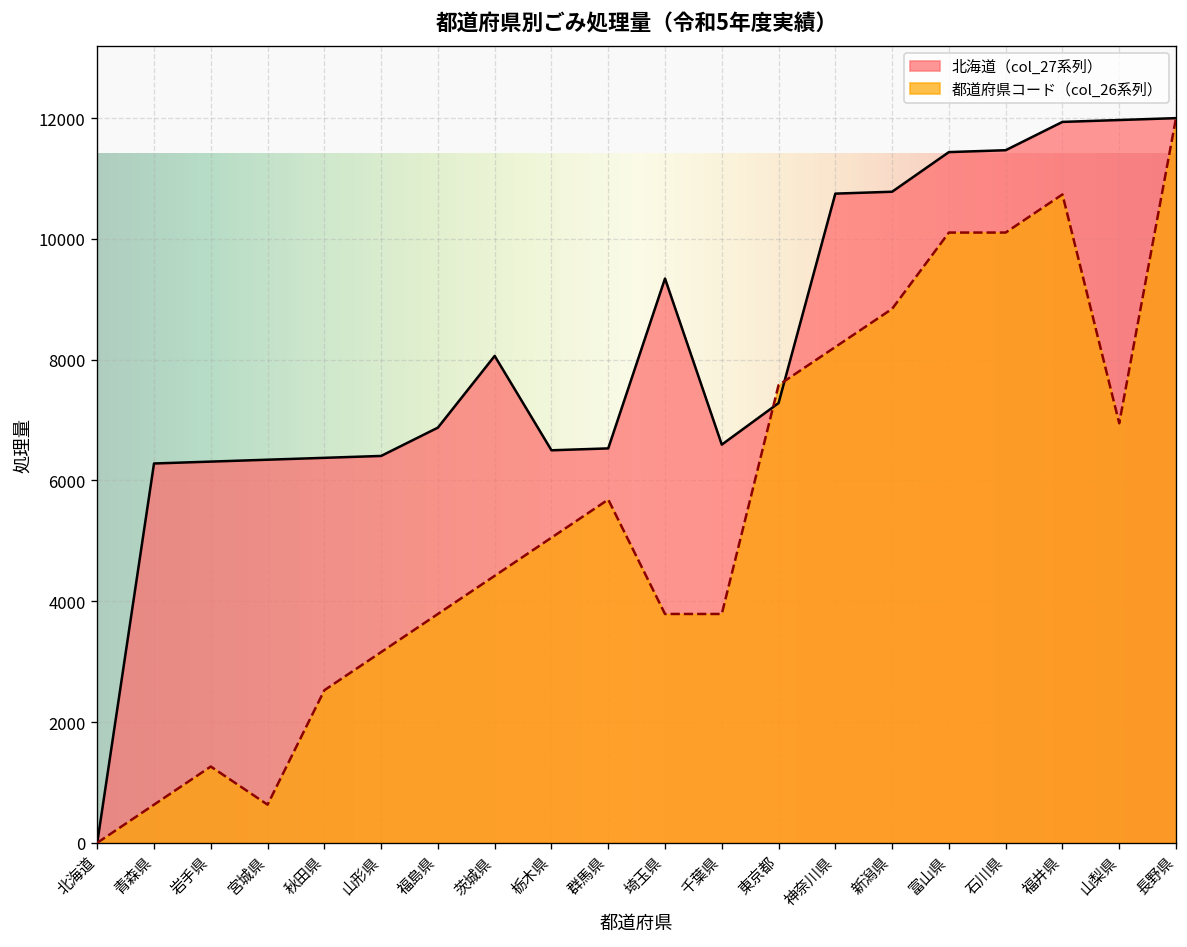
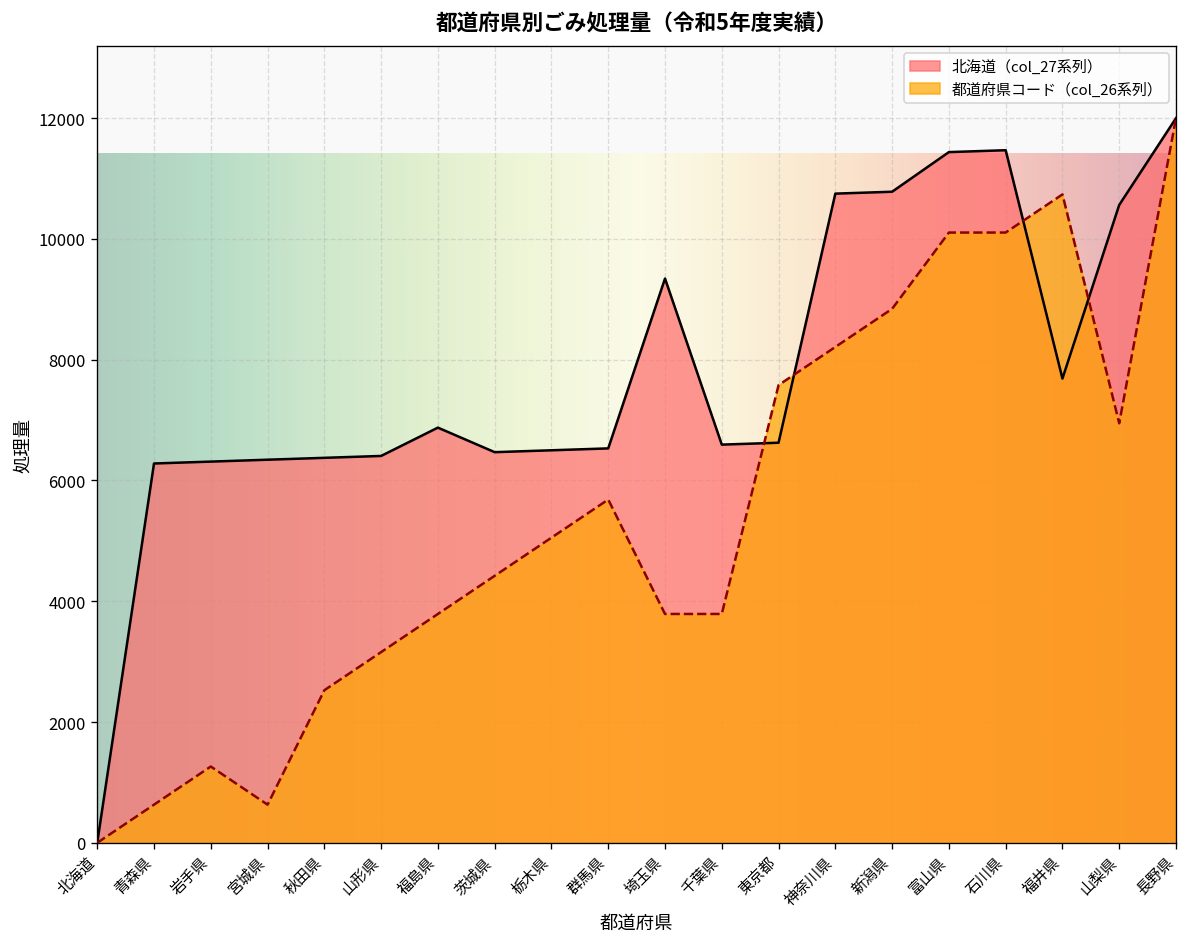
北海道（col_27系列）, 茨城県: 8100 -> 6500
北海道（col_27系列）, 東京都: 7300 -> 6600
北海道（col_27系列）, 福井県: 11900 -> 7700
北海道（col_27系列）, 山梨県: 12000 -> 10600
